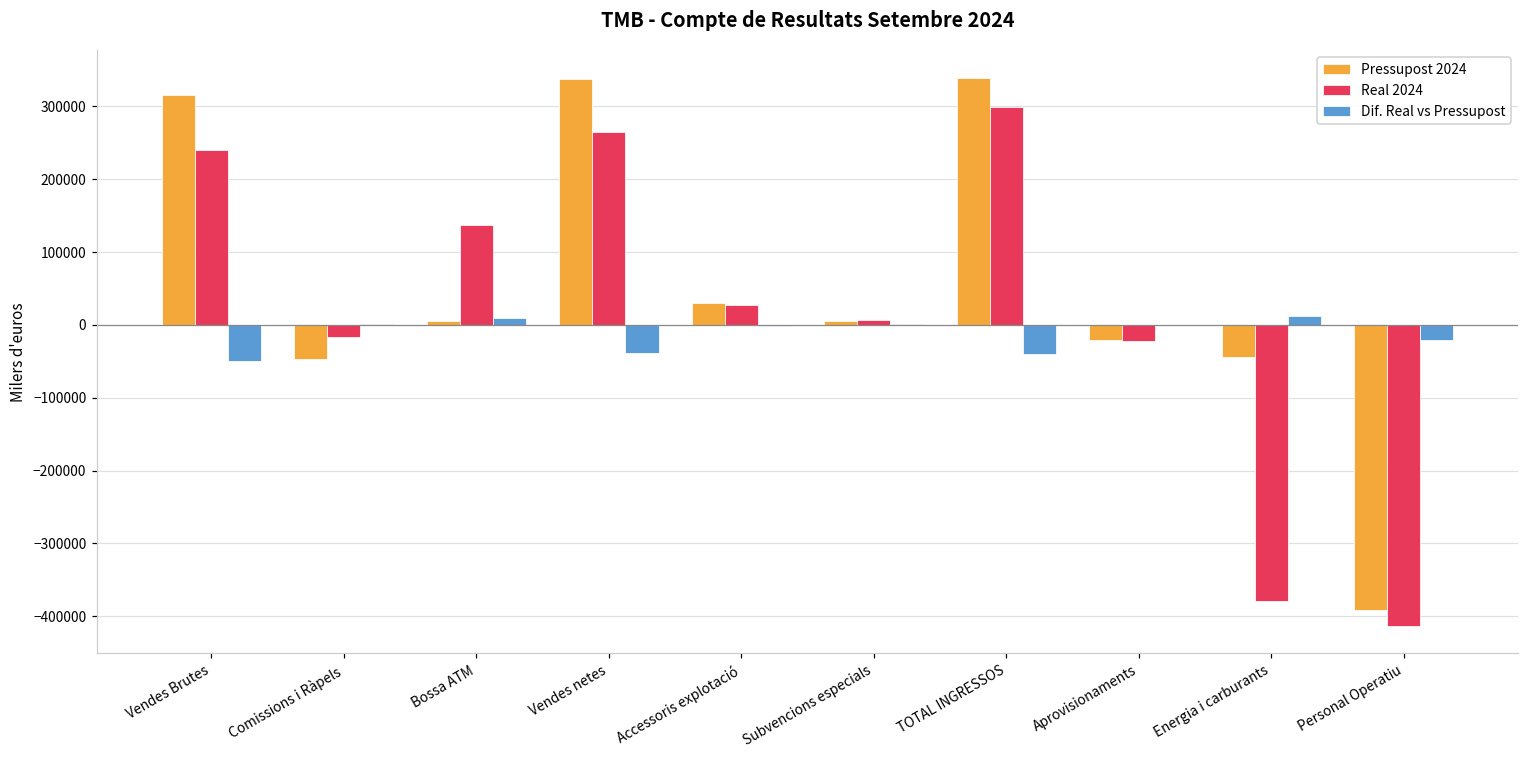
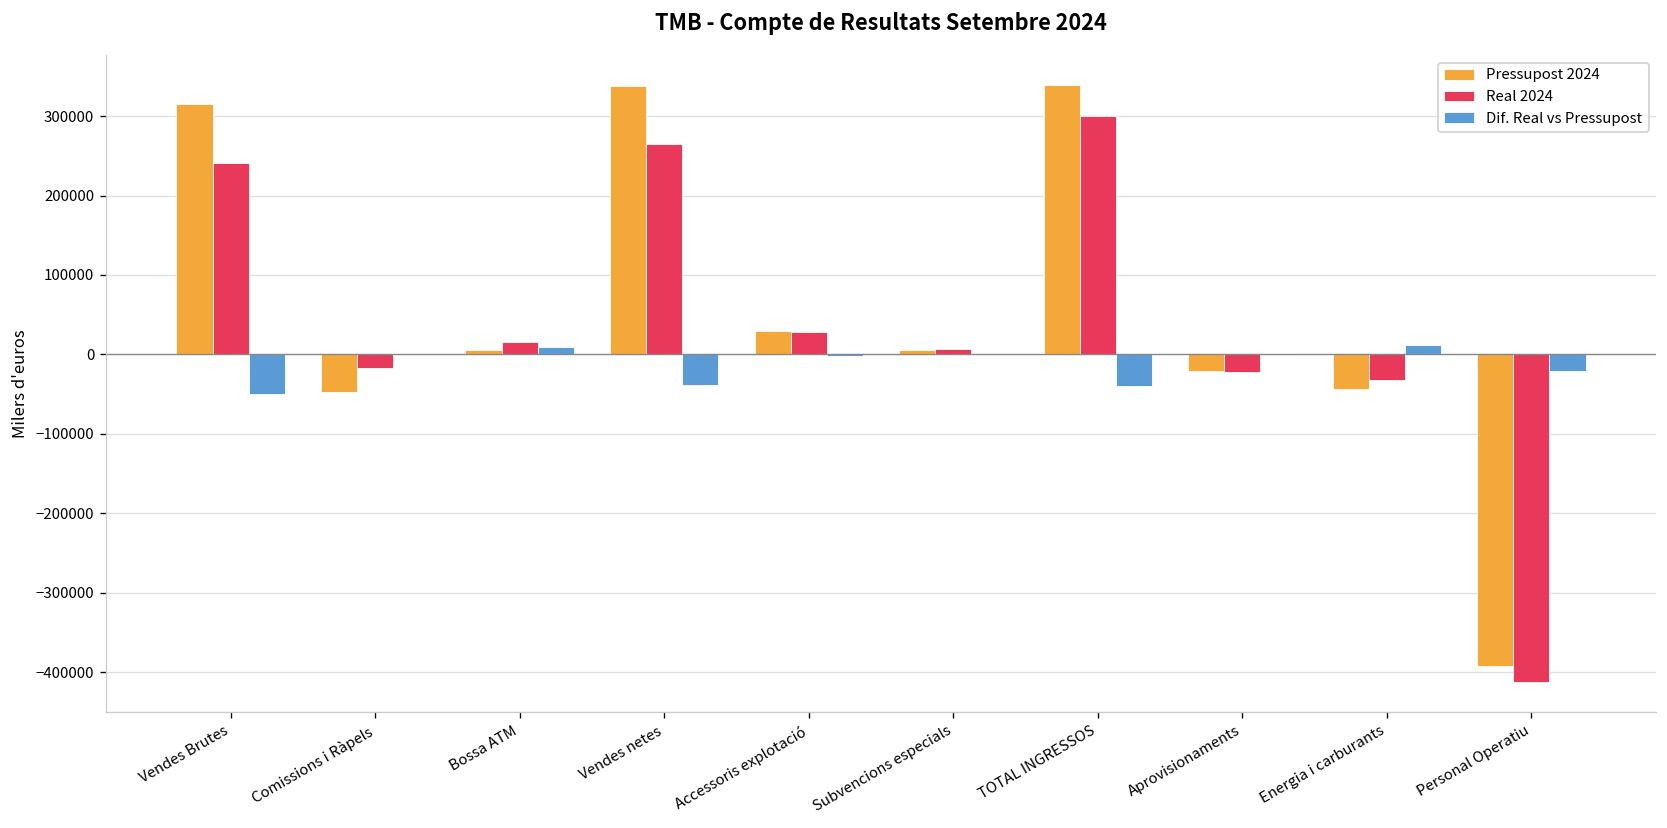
Real 2024, Bossa ATM: 140000 -> 20000
Real 2024, Energia i carburants: -380000 -> -30000
